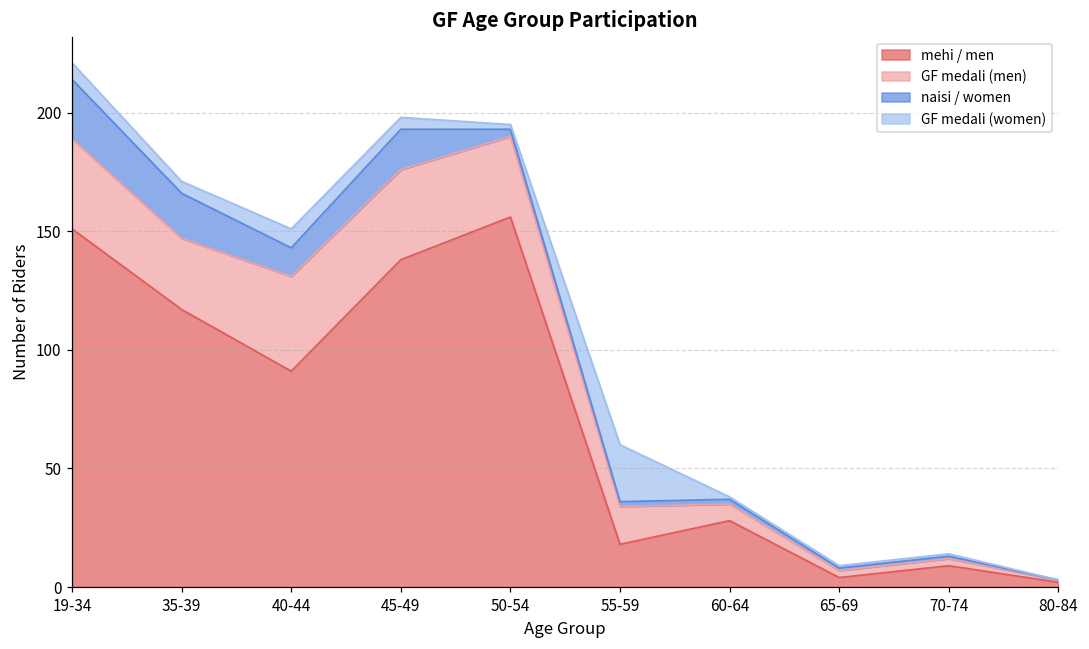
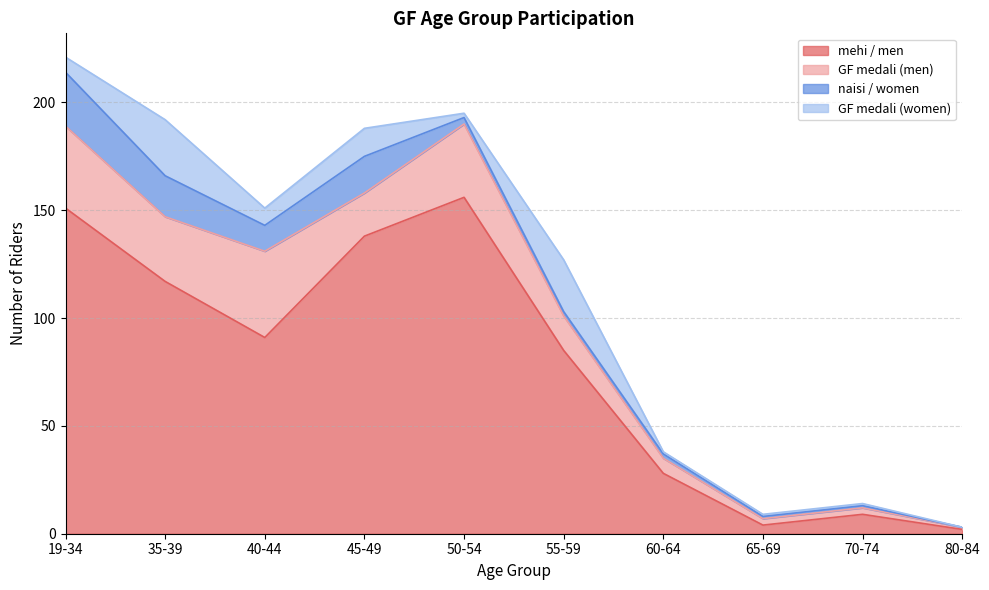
GF medali (women), 35-39: 5 -> 26
GF medali (men), 45-49: 38 -> 20
GF medali (women), 45-49: 5 -> 13
mehi / men, 55-59: 18 -> 85
